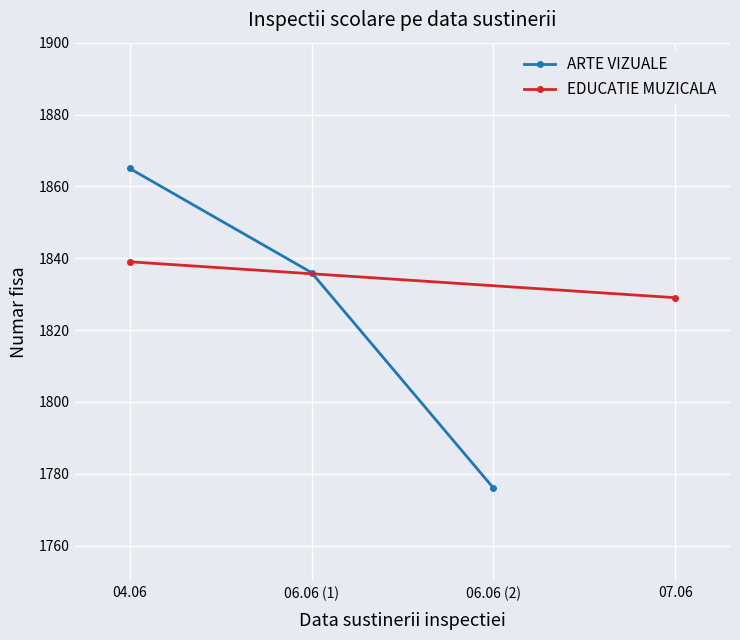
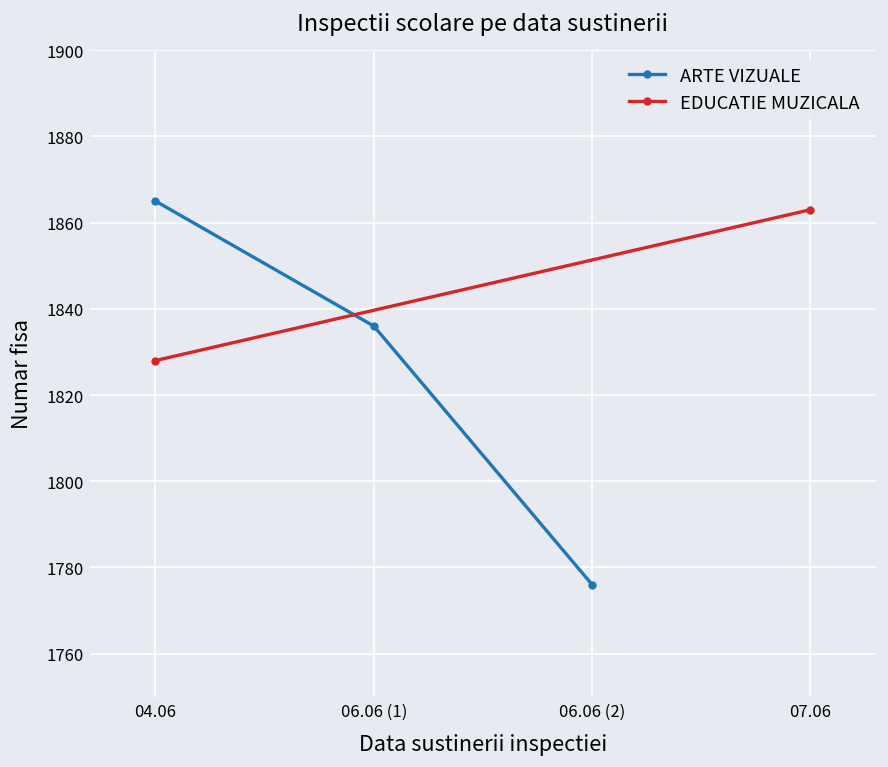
EDUCATIE MUZICALA, 04.06: 1839 -> 1828
EDUCATIE MUZICALA, 07.06: 1829 -> 1863
